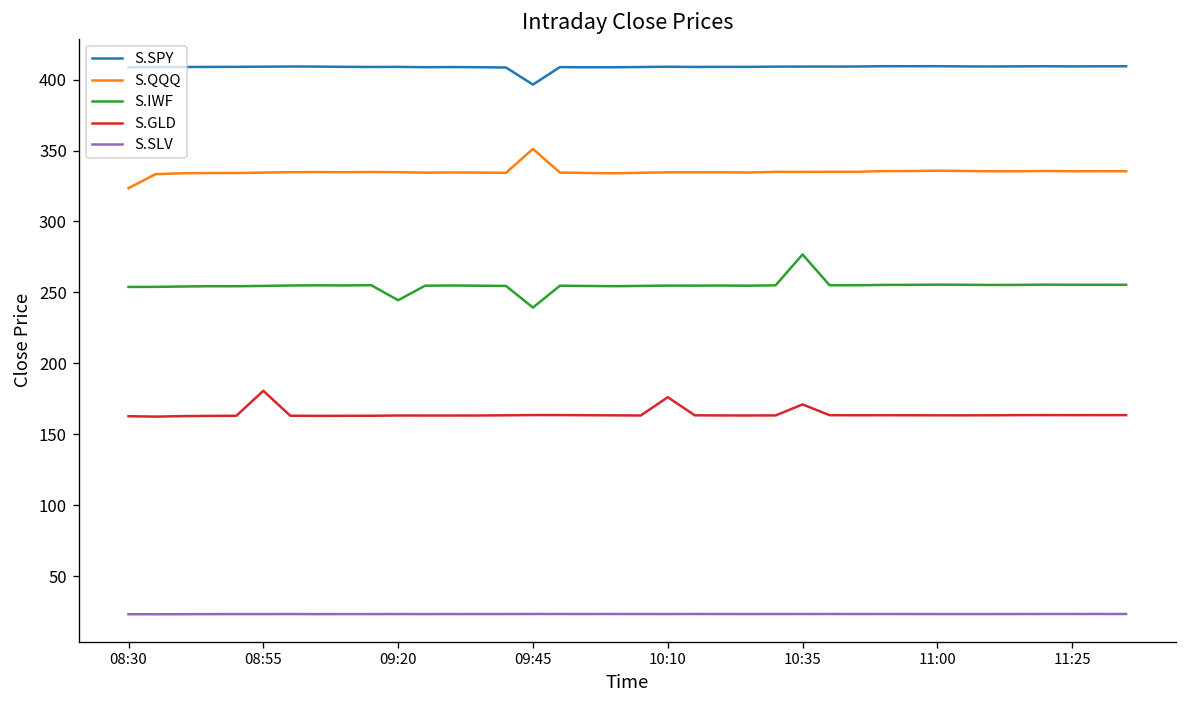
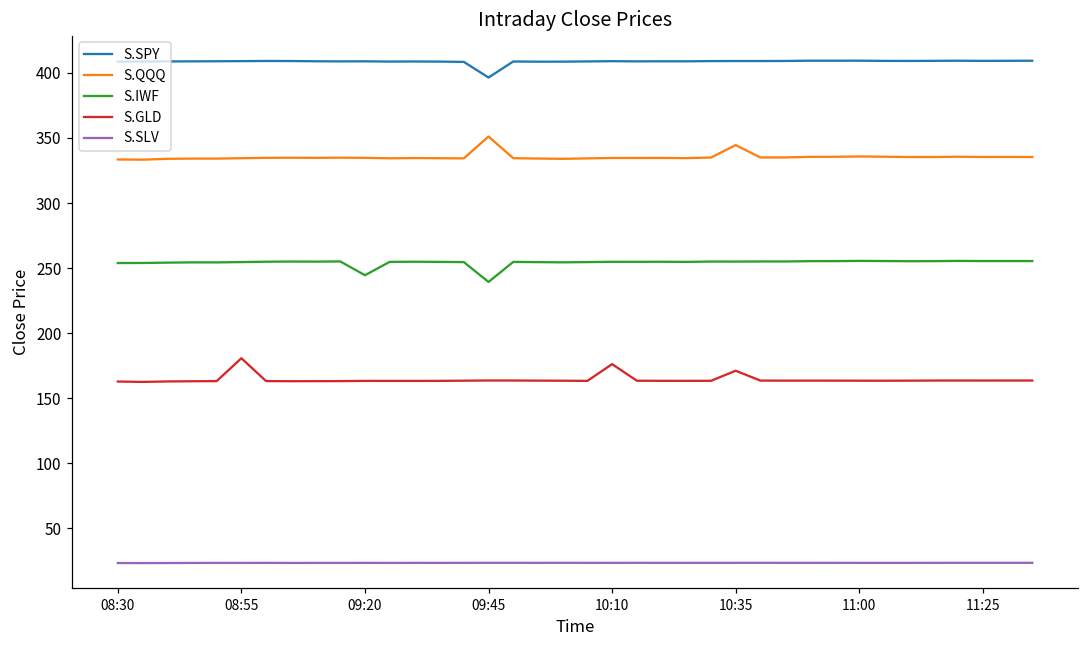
S.QQQ, 08:30: 323 -> 333
S.QQQ, 10:35: 335 -> 345
S.IWF, 10:35: 277 -> 255
